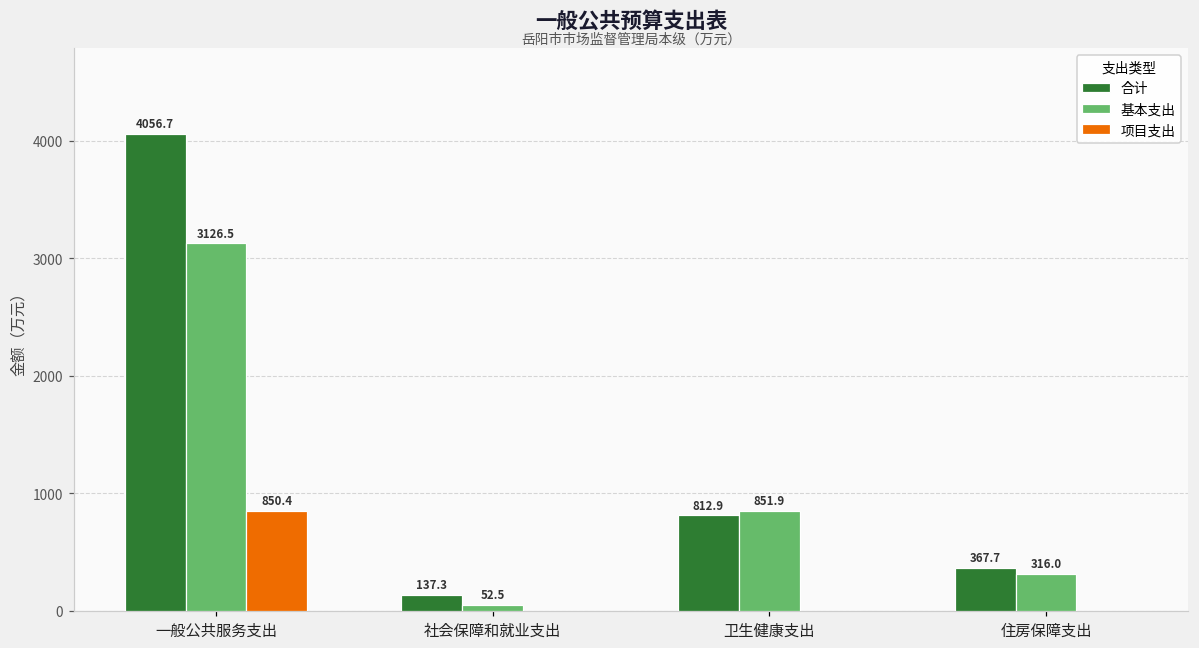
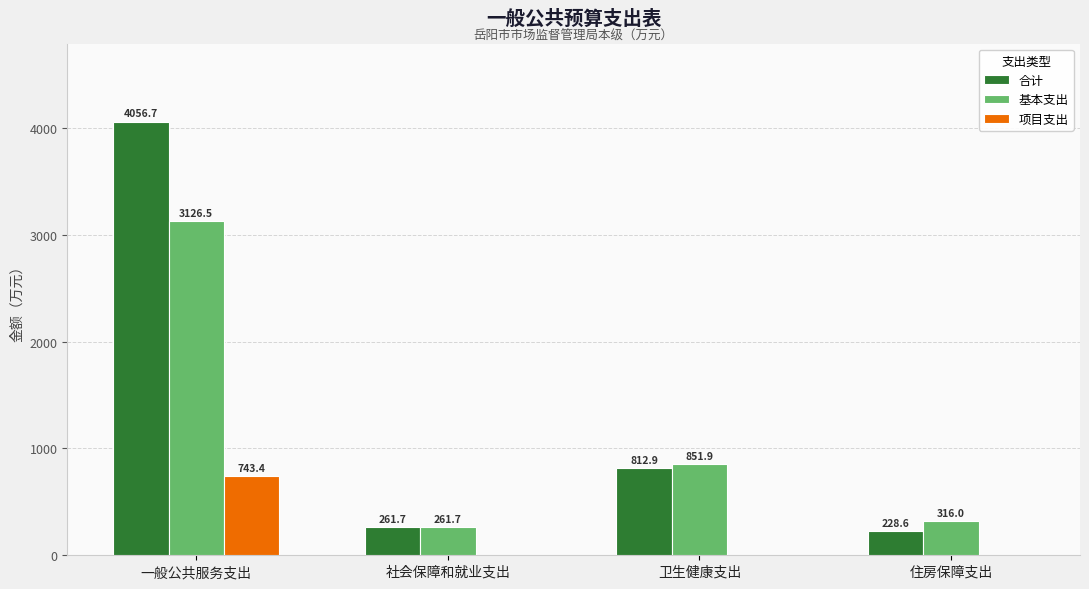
项目支出, 一般公共服务支出: 850.4 -> 743.4
合计, 社会保障和就业支出: 137.3 -> 261.7
基本支出, 社会保障和就业支出: 52.5 -> 261.7
合计, 住房保障支出: 367.7 -> 228.6
